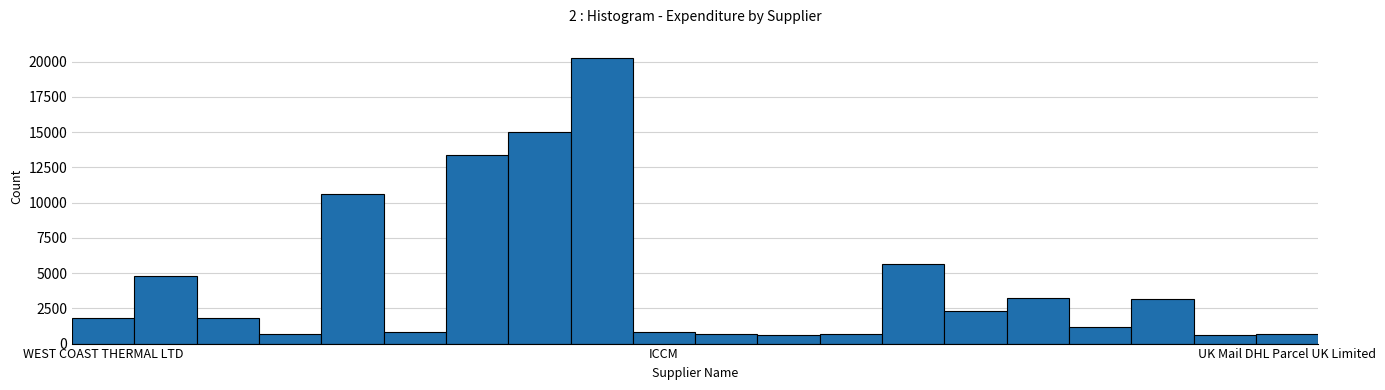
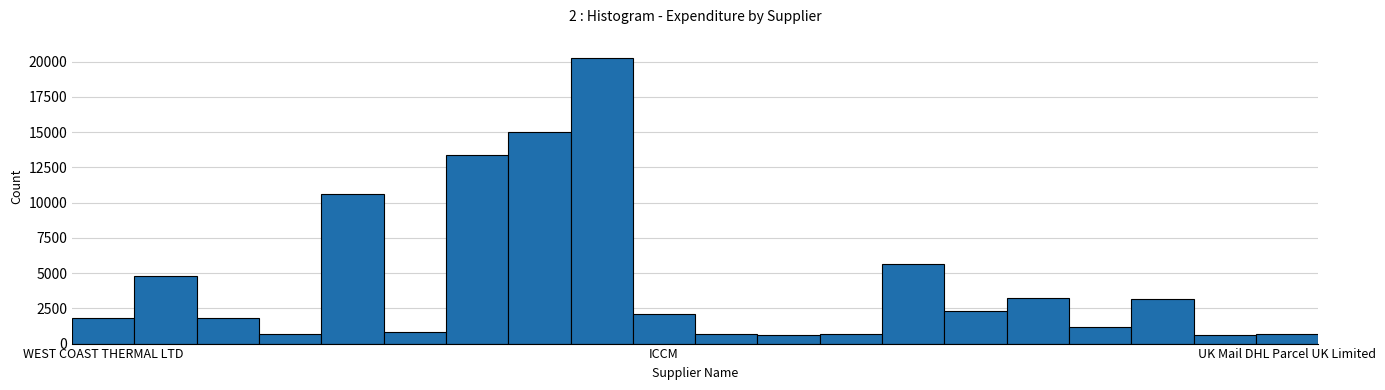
ICCM: 800 -> 2100
